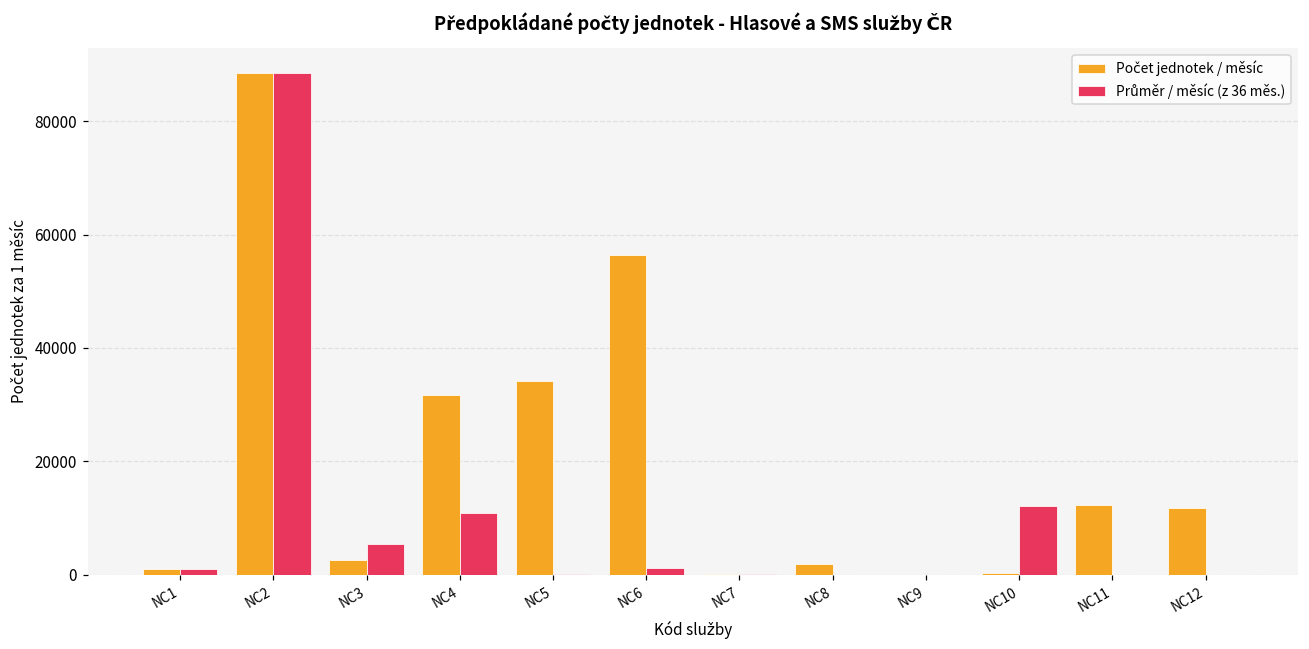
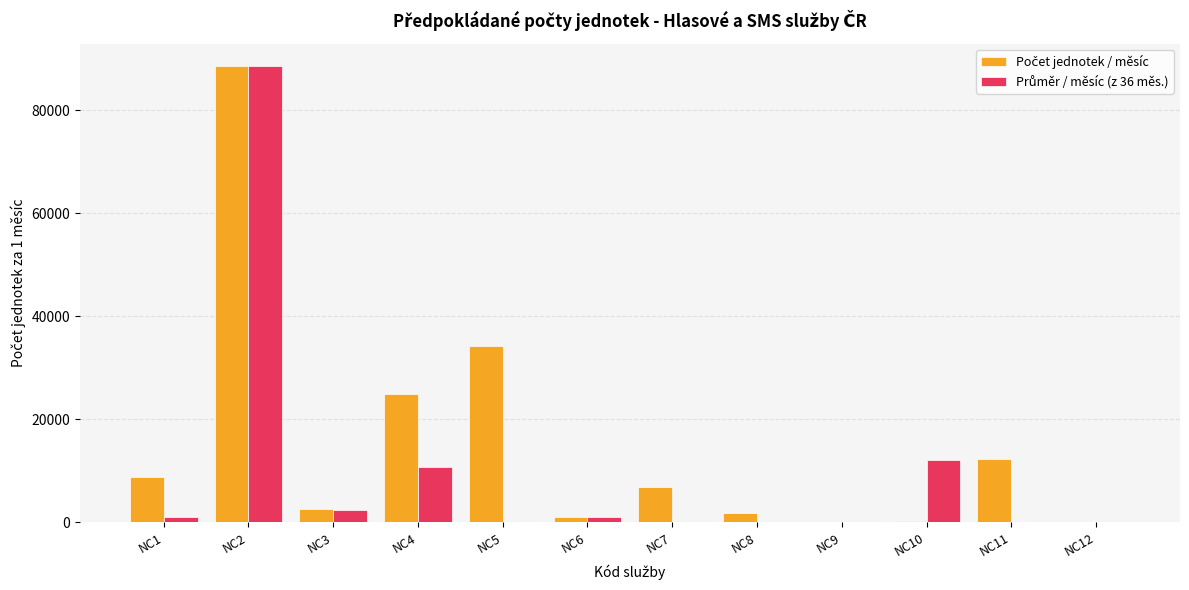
Počet jednotek / měsíc, NC1: 1000 -> 9000
Průměr / měsíc (z 36 měs.), NC3: 6000 -> 2000
Počet jednotek / měsíc, NC4: 32000 -> 25000
Počet jednotek / měsíc, NC6: 56000 -> 1000
Počet jednotek / měsíc, NC7: 0 -> 7000
Počet jednotek / měsíc, NC12: 12000 -> 0
